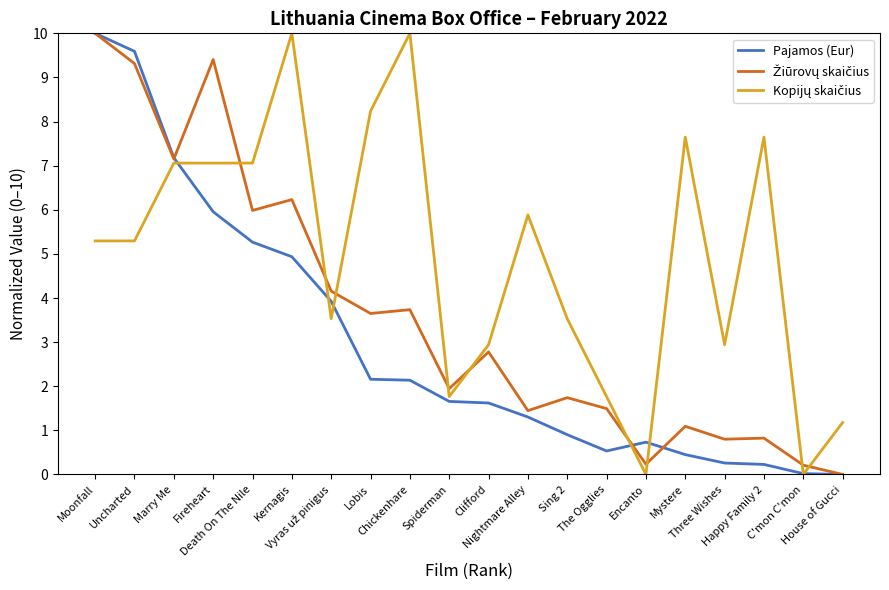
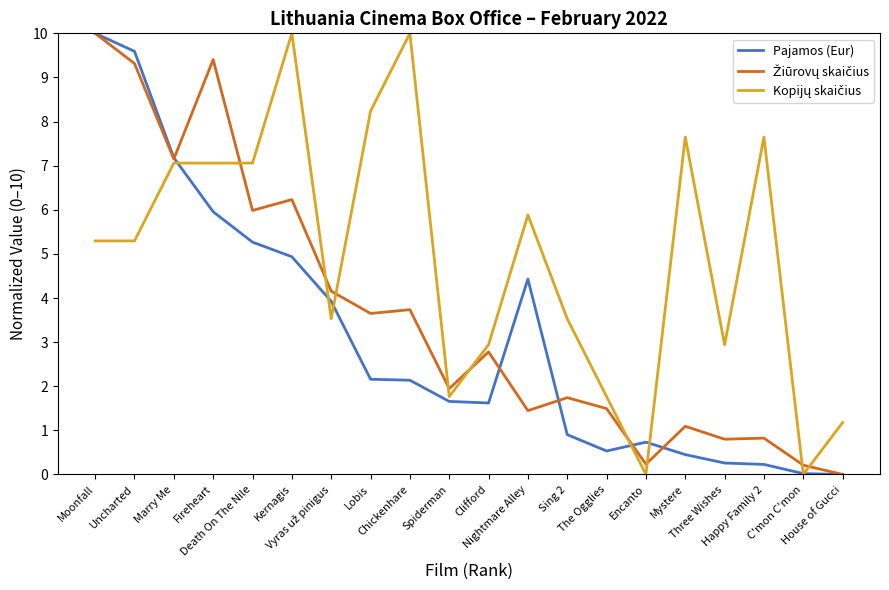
Pajamos (Eur), Nightmare Alley: 1.3 -> 4.4
